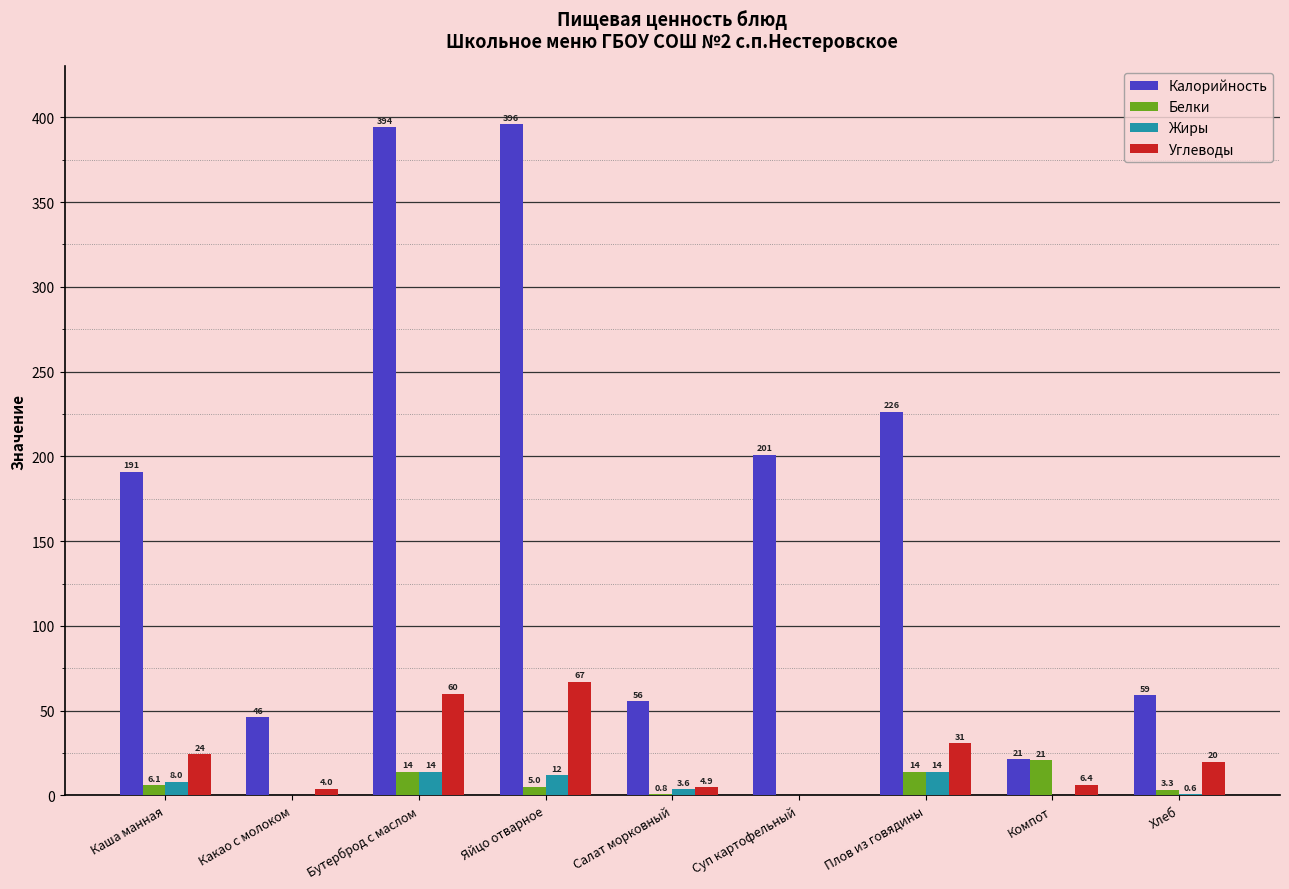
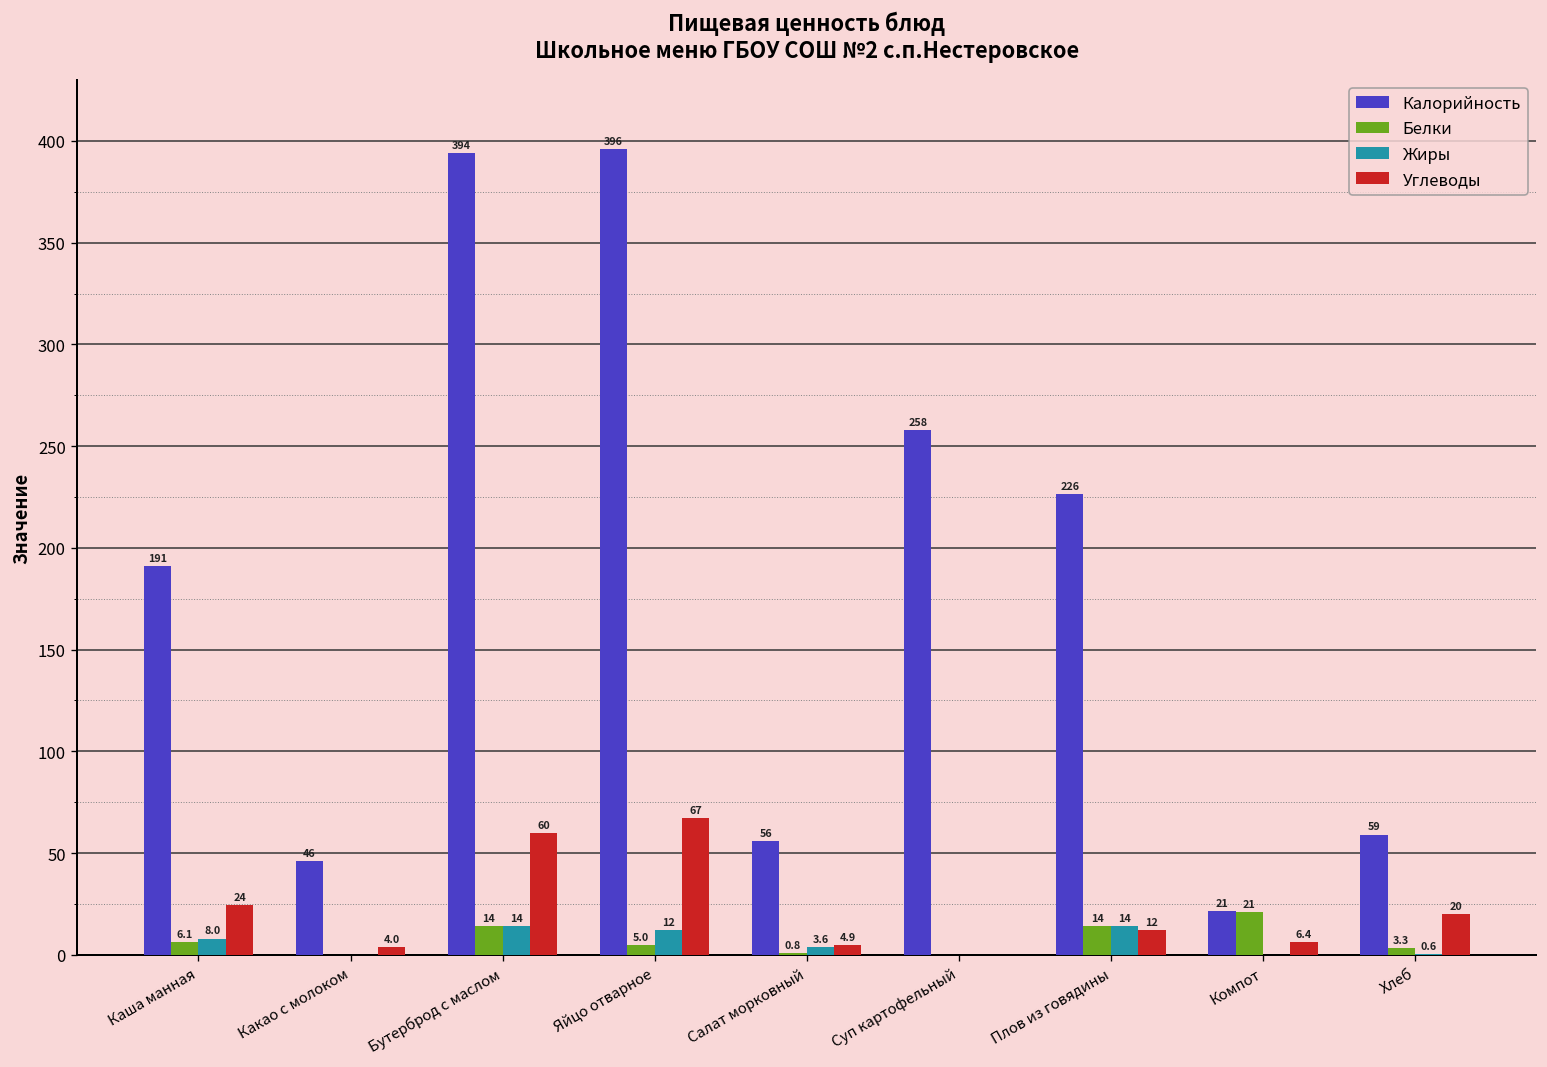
Калорийность, Суп картофельный: 201 -> 258
Углеводы, Плов из говядины: 31 -> 12
